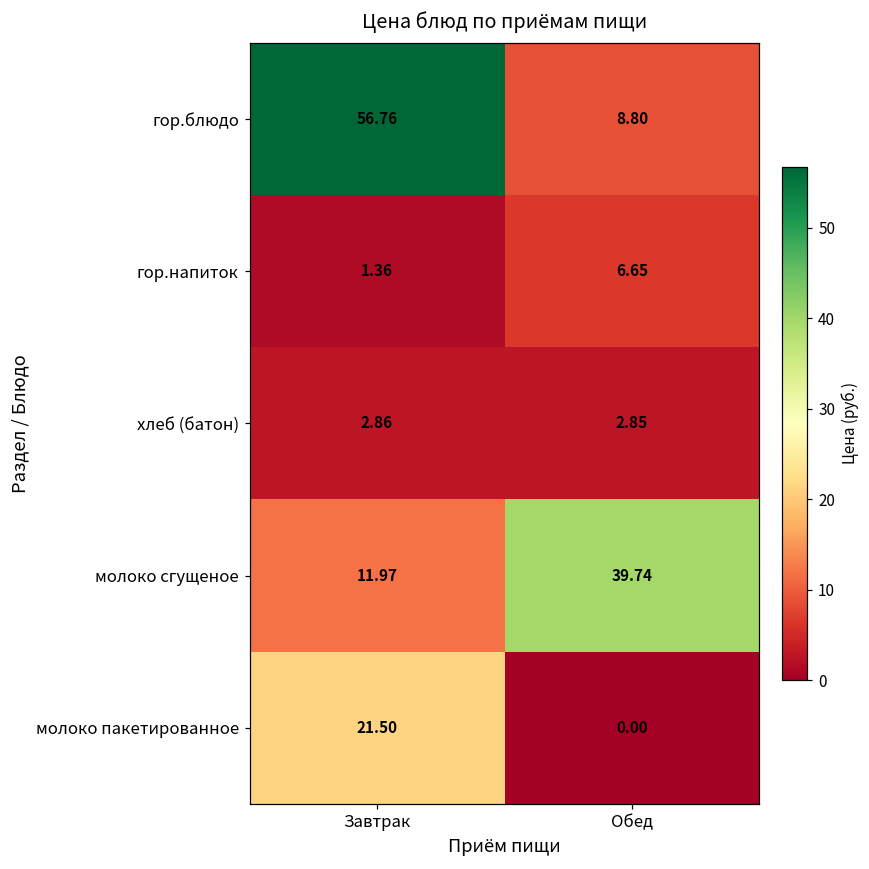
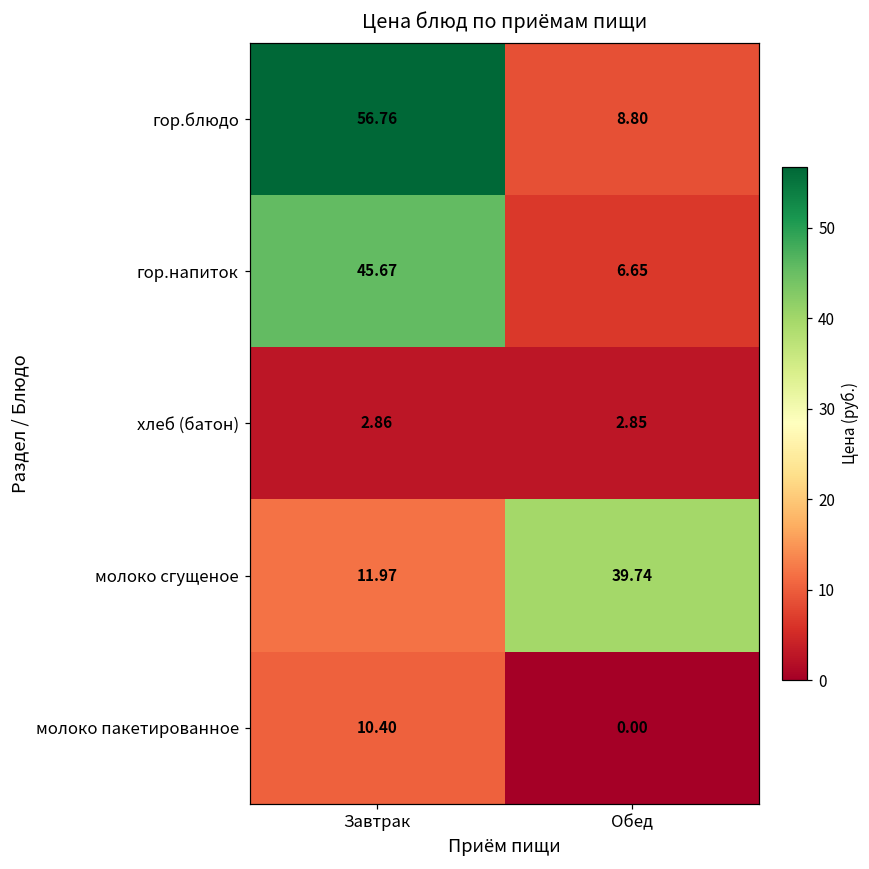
гор.напиток, Завтрак: 1.36 -> 45.67
молоко пакетированное, Завтрак: 21.50 -> 10.40
